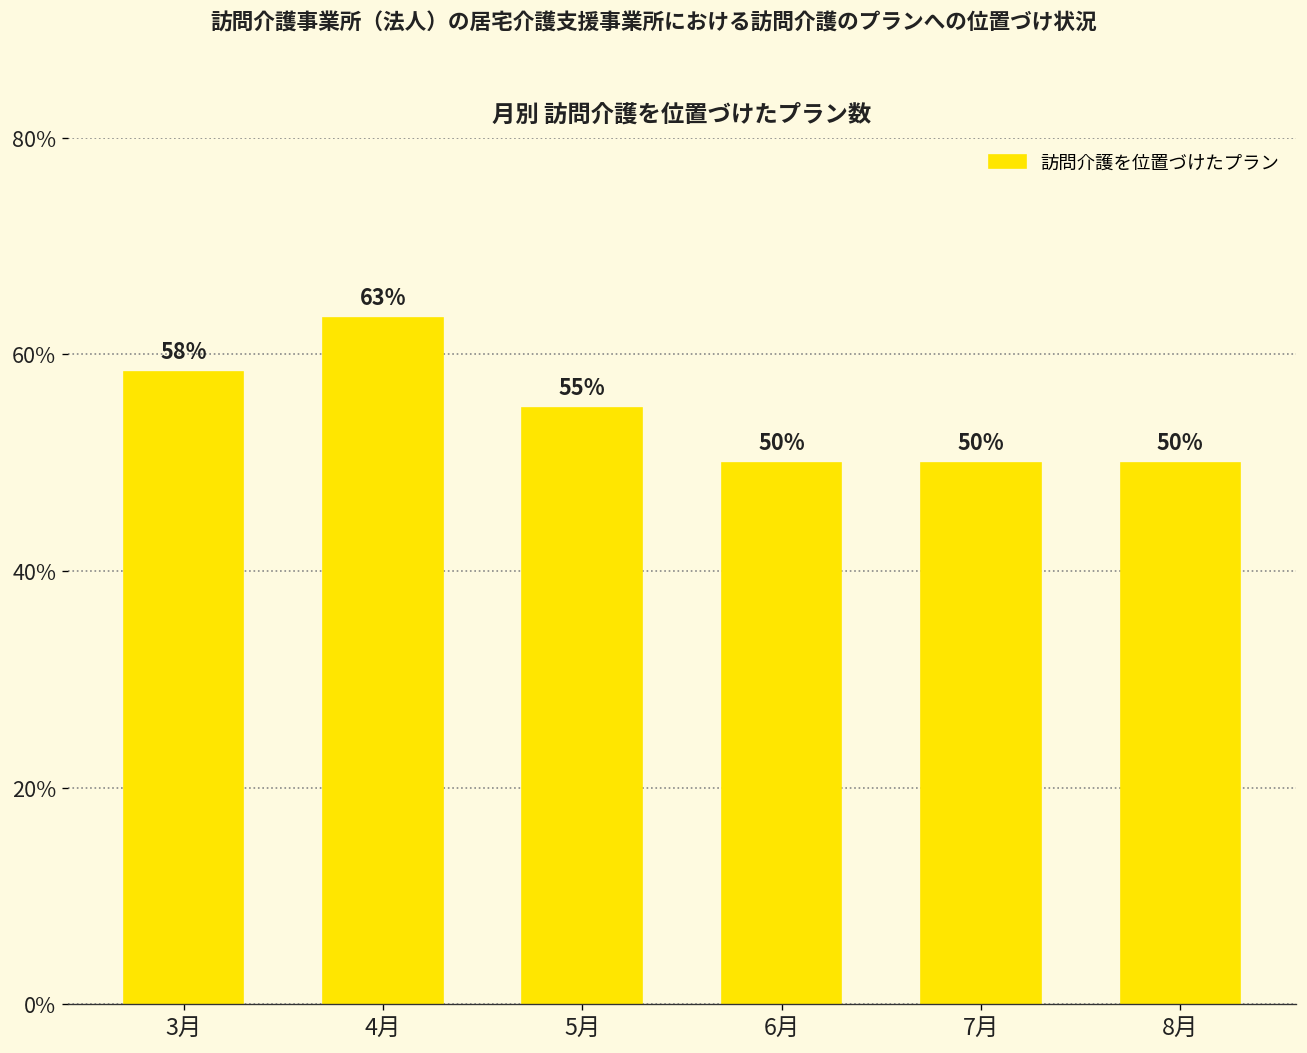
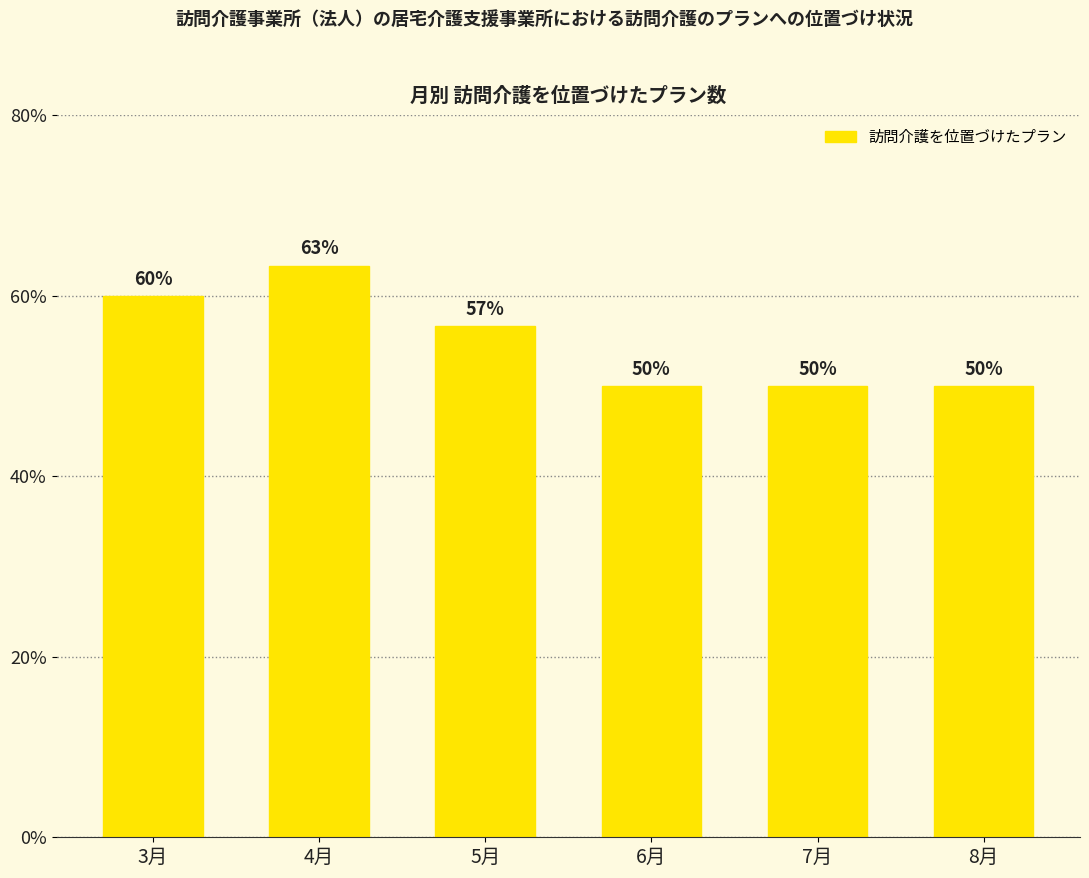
3月: 58% -> 60%
5月: 55% -> 57%
